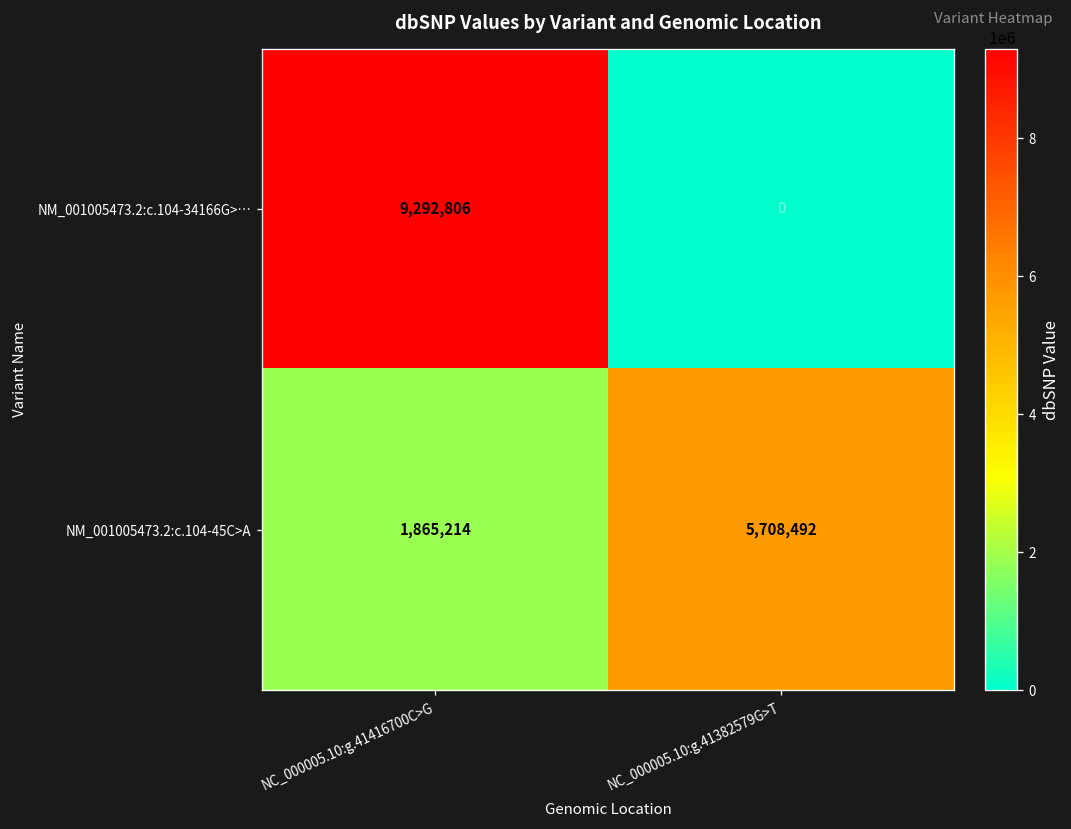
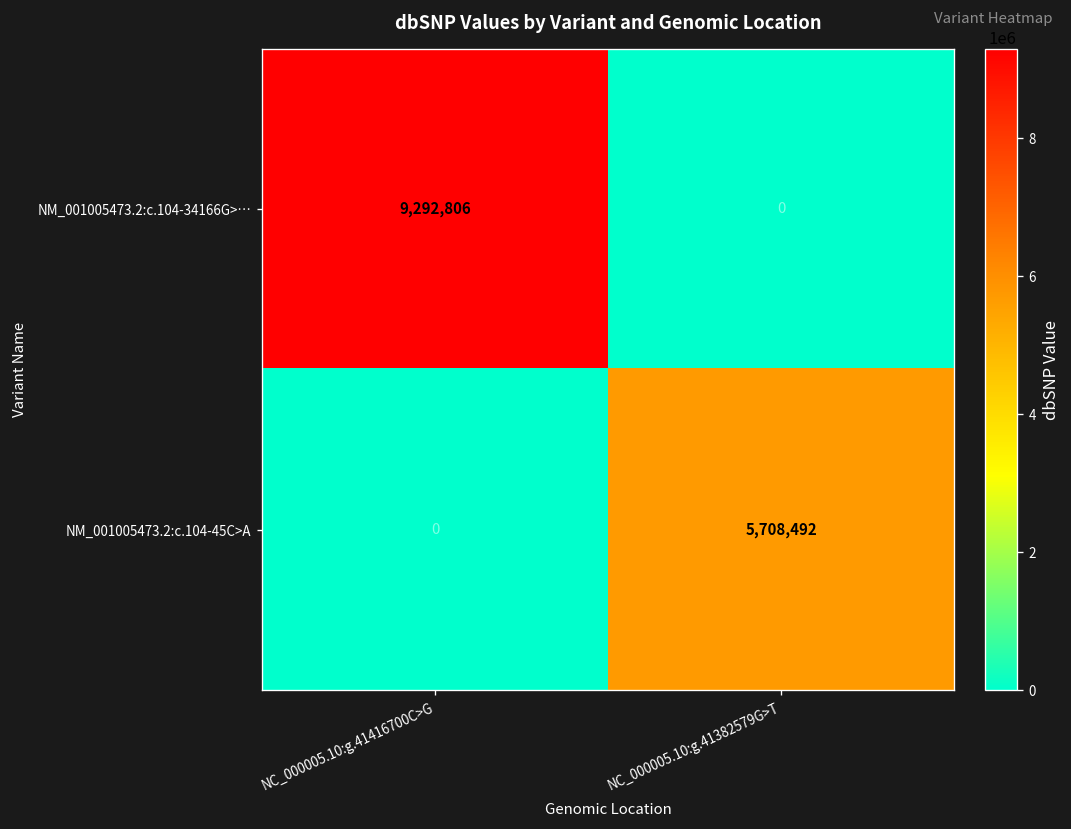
NM_001005473.2:c.104-45C>A, NC_000005.10:g.41416700C>G: 1,865,214 -> 0
